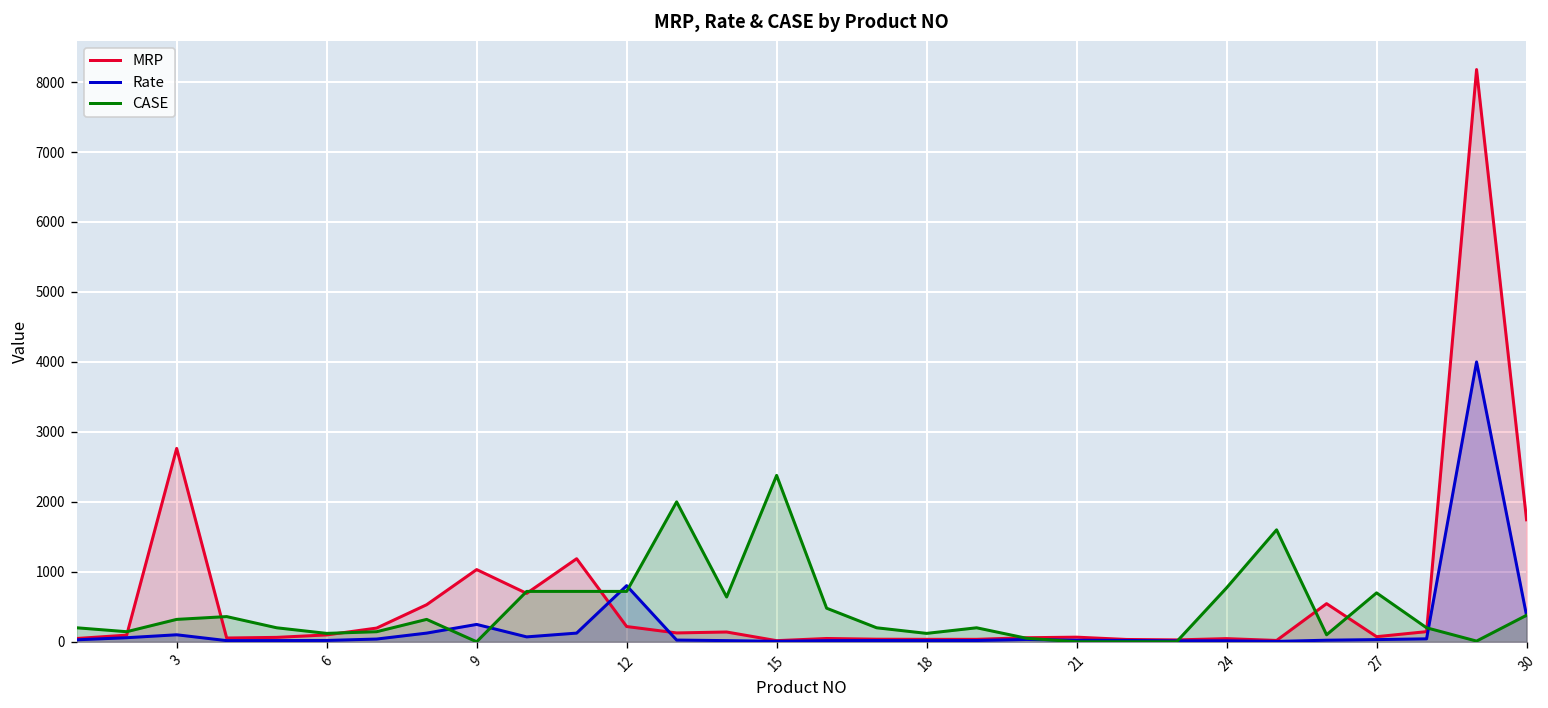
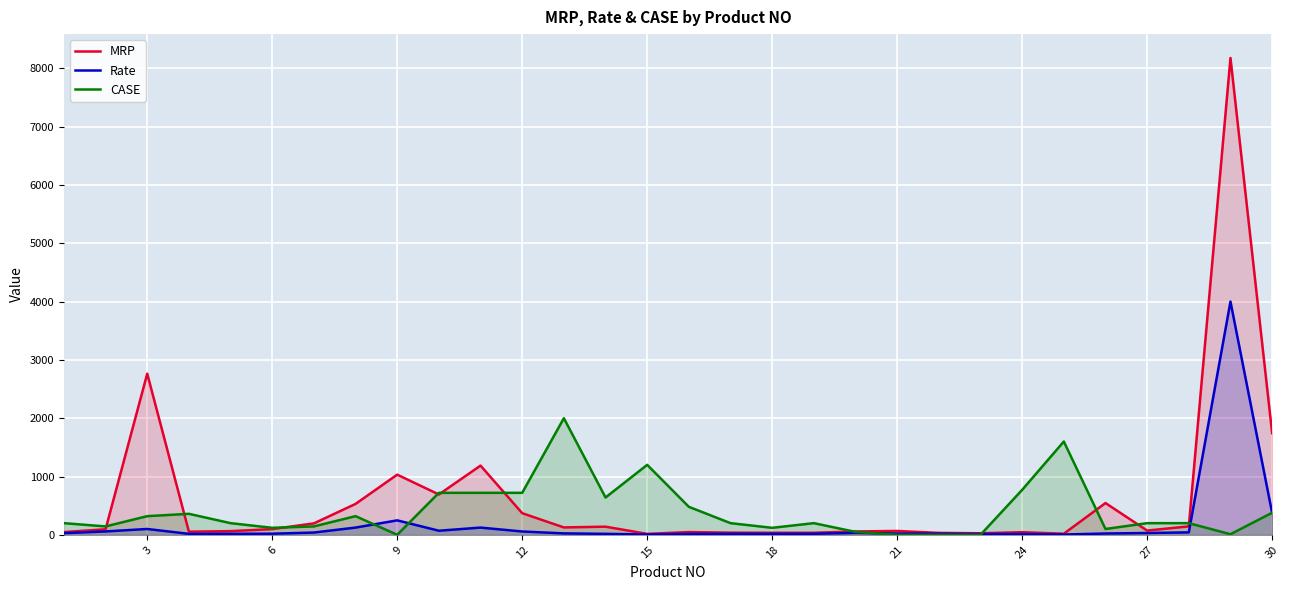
MRP, 12: 200 -> 400
Rate, 12: 800 -> 100
CASE, 15: 2400 -> 1200
CASE, 27: 700 -> 200
